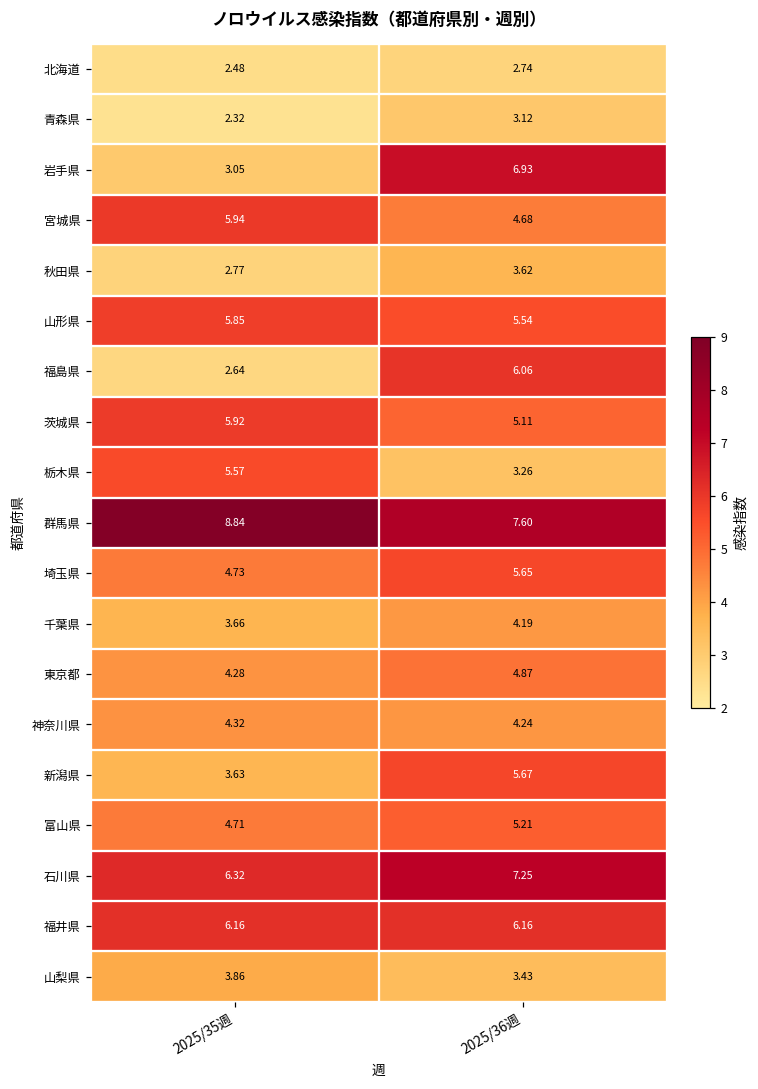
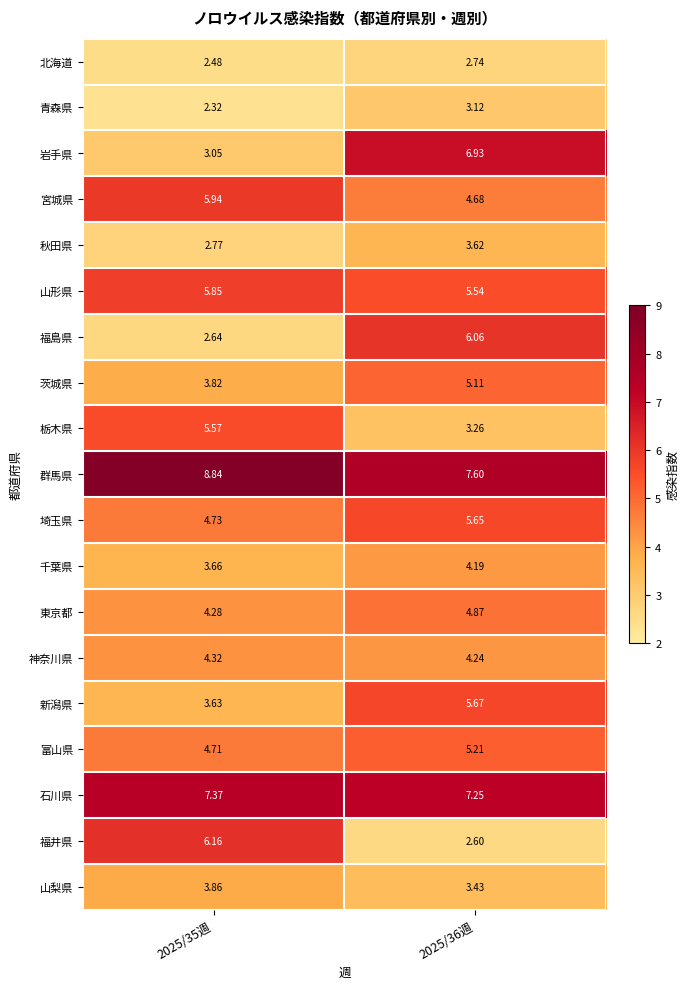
茨城県, 2025/35週: 5.92 -> 3.82
石川県, 2025/35週: 6.32 -> 7.37
福井県, 2025/36週: 6.16 -> 2.60
